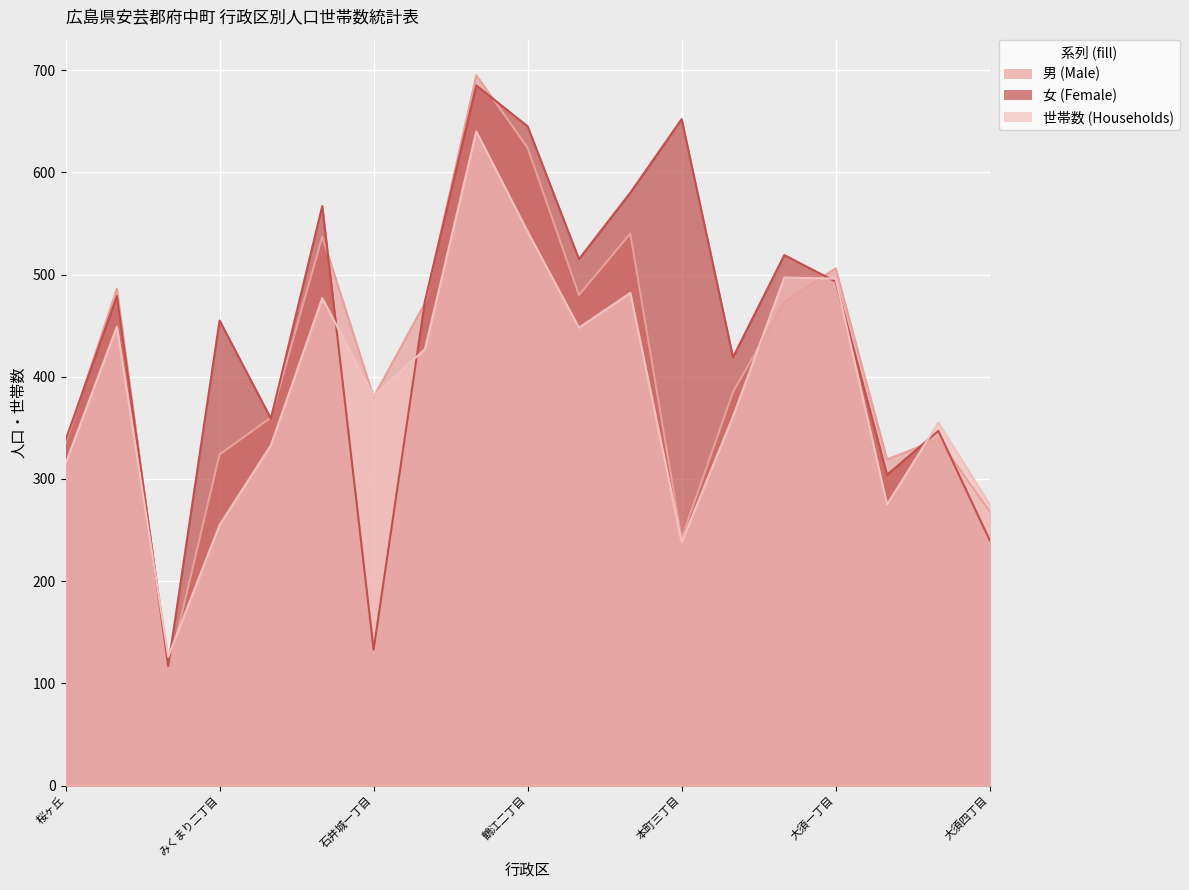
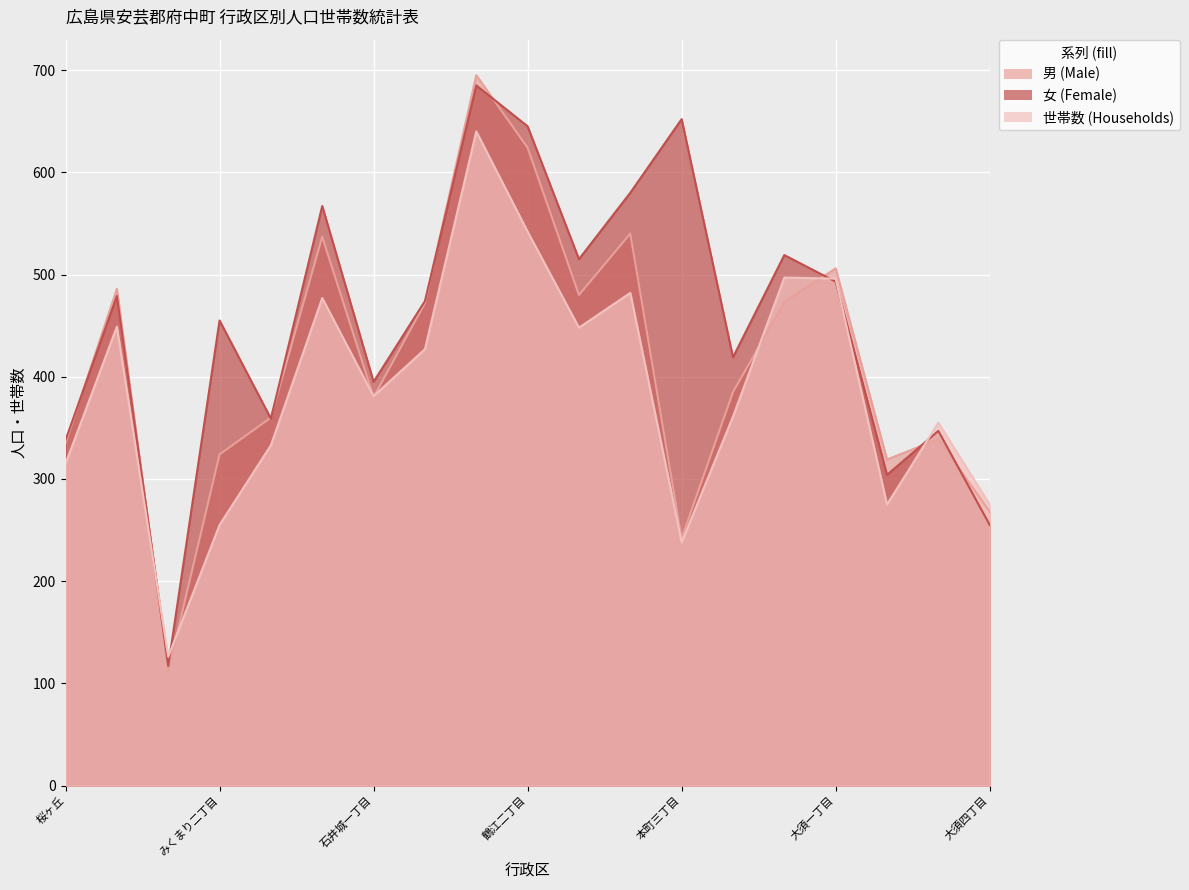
女 (Female), 石井城一丁目: 133 -> 395
女 (Female), 大須四丁目: 240 -> 255
